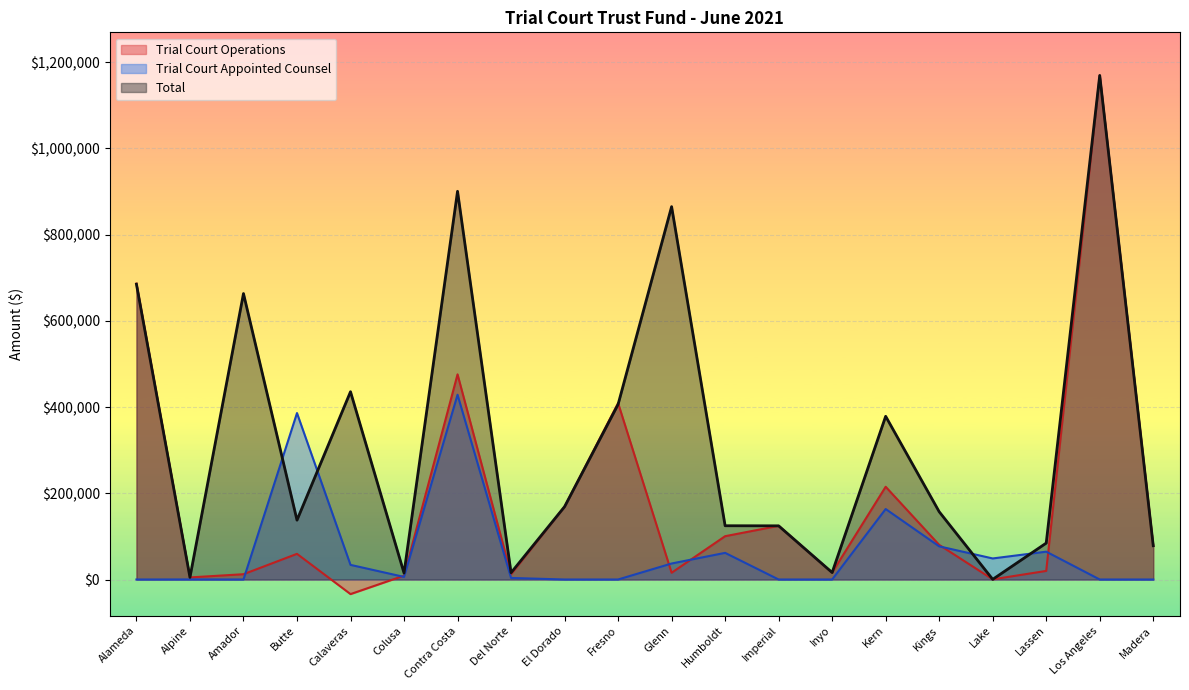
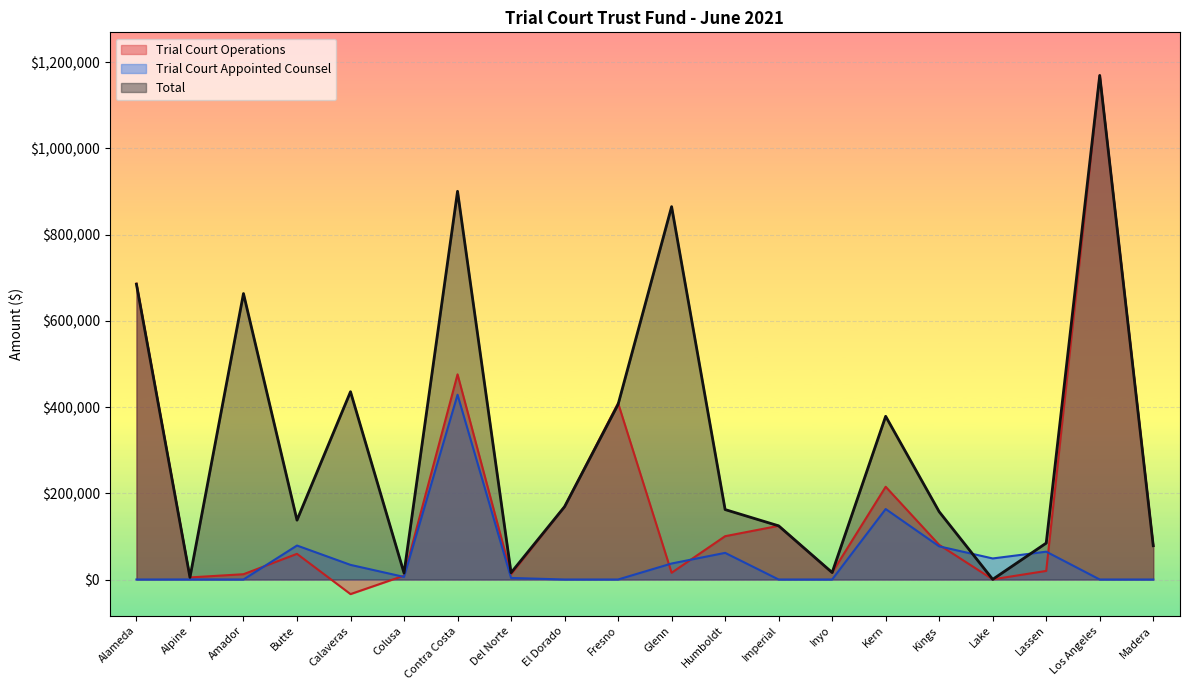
Trial Court Appointed Counsel, Butte: $390,000 -> $80,000
Total, Humboldt: $120,000 -> $160,000
